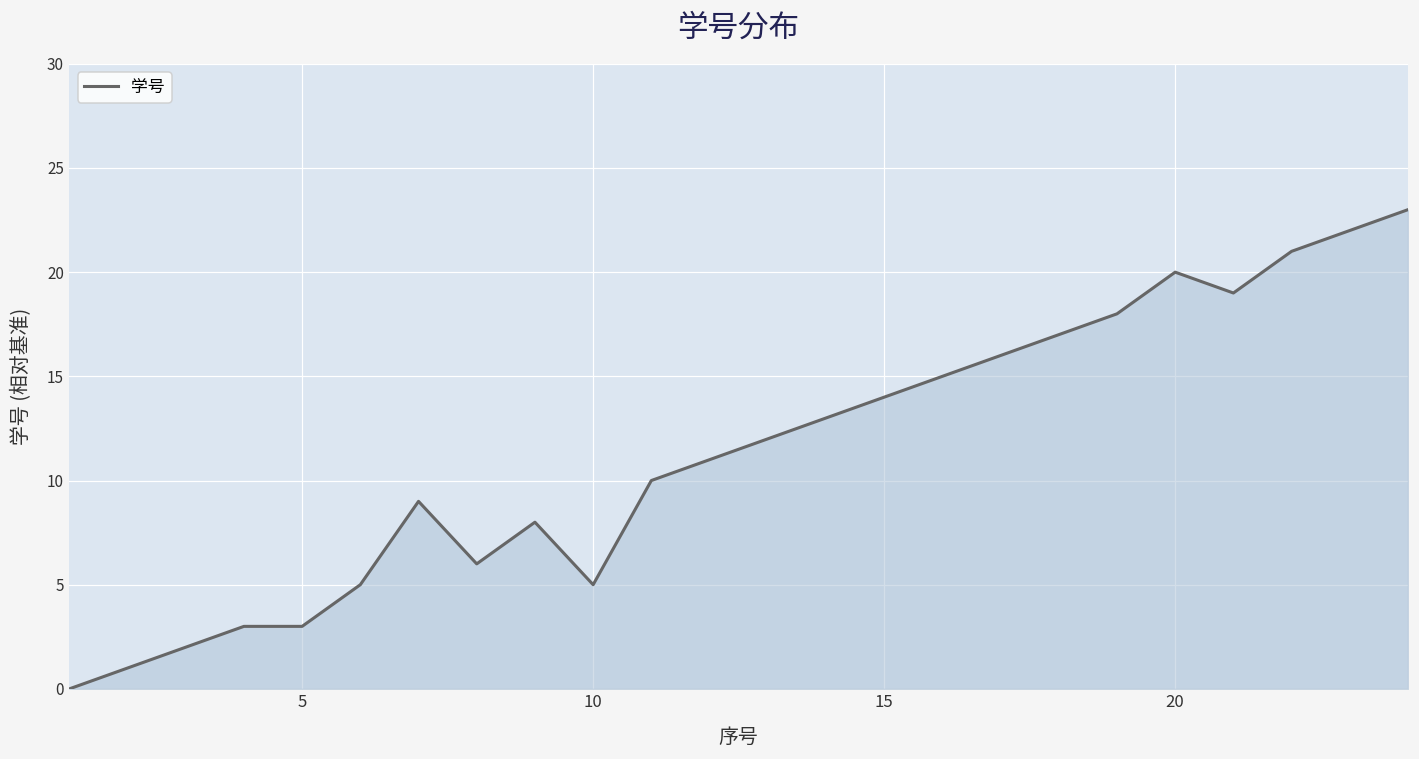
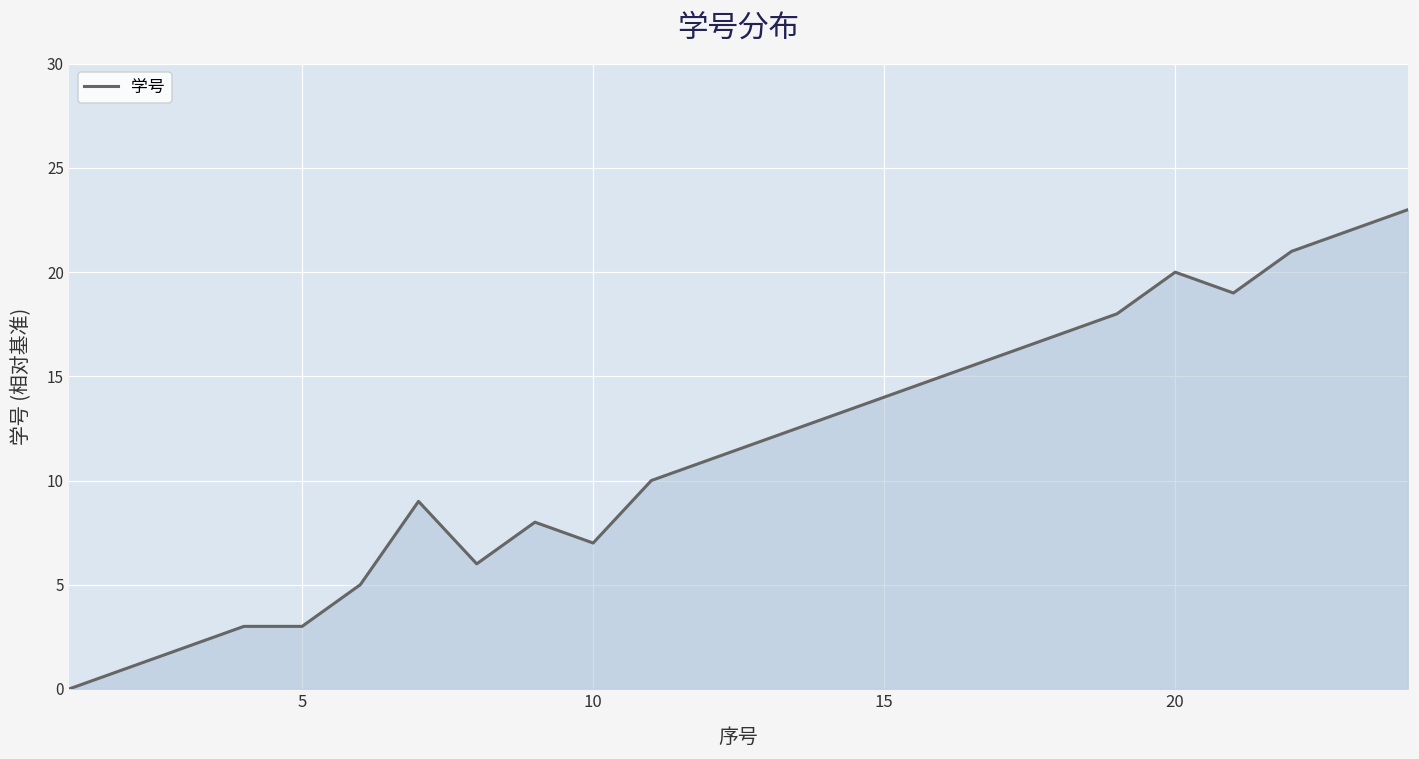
10: 5.0 -> 7.0
